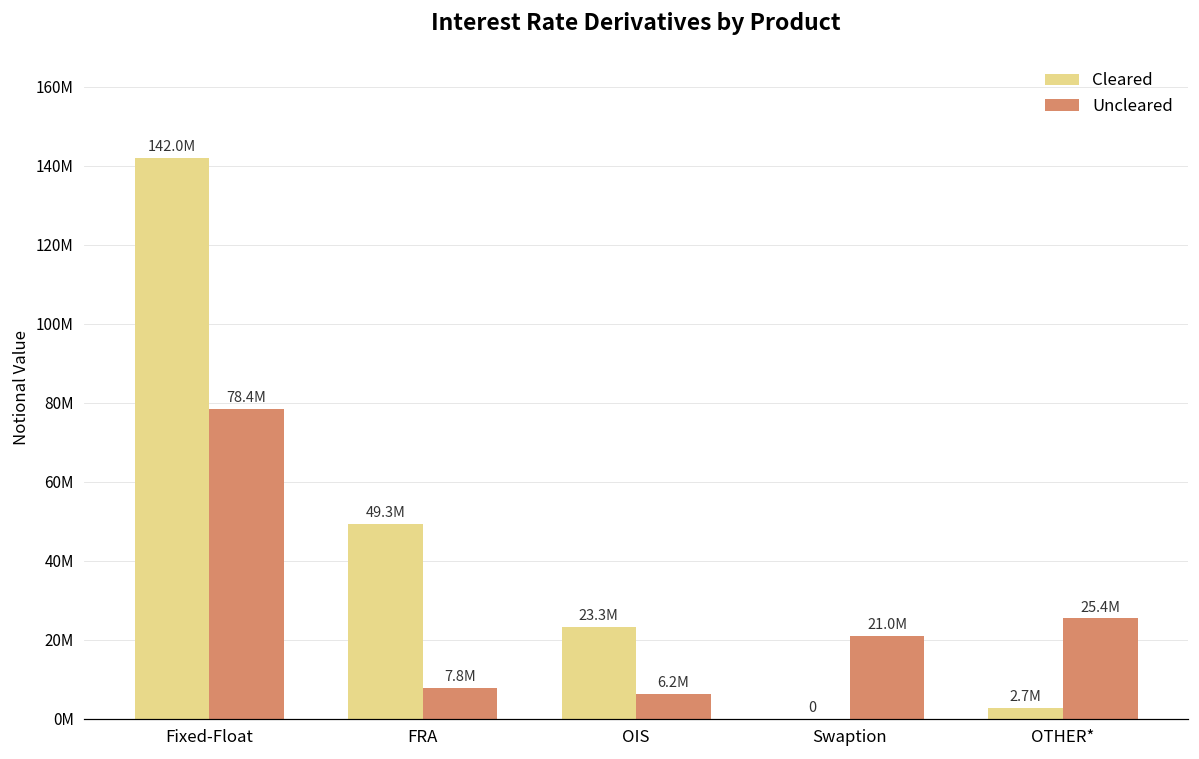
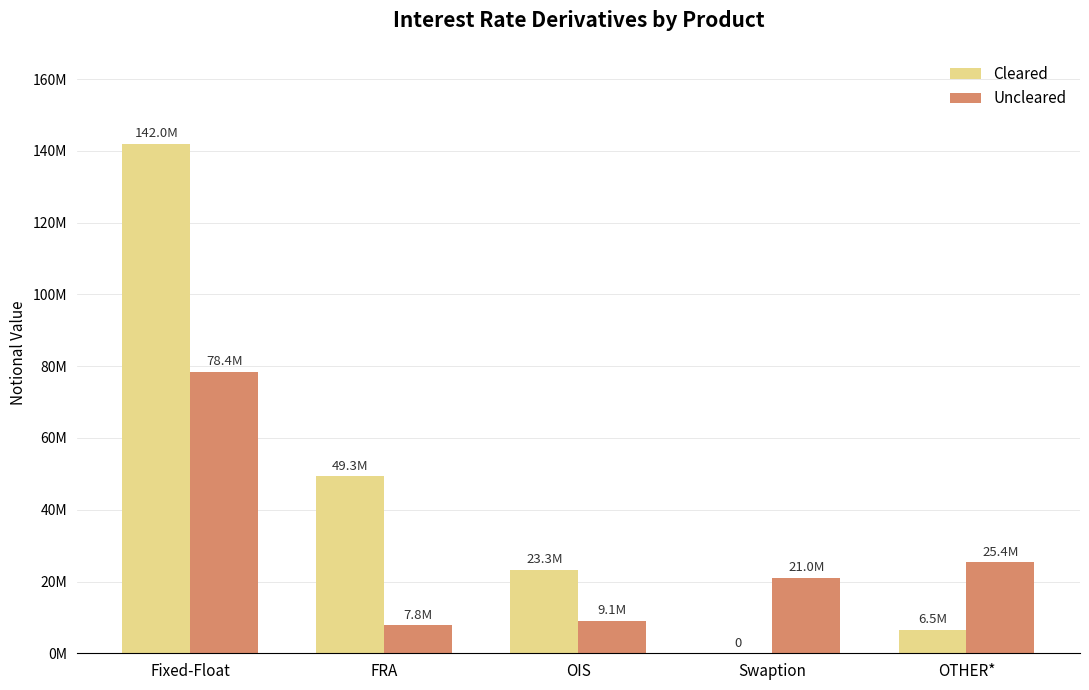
Uncleared, OIS: 6.2M -> 9.1M
Cleared, OTHER*: 2.7M -> 6.5M
